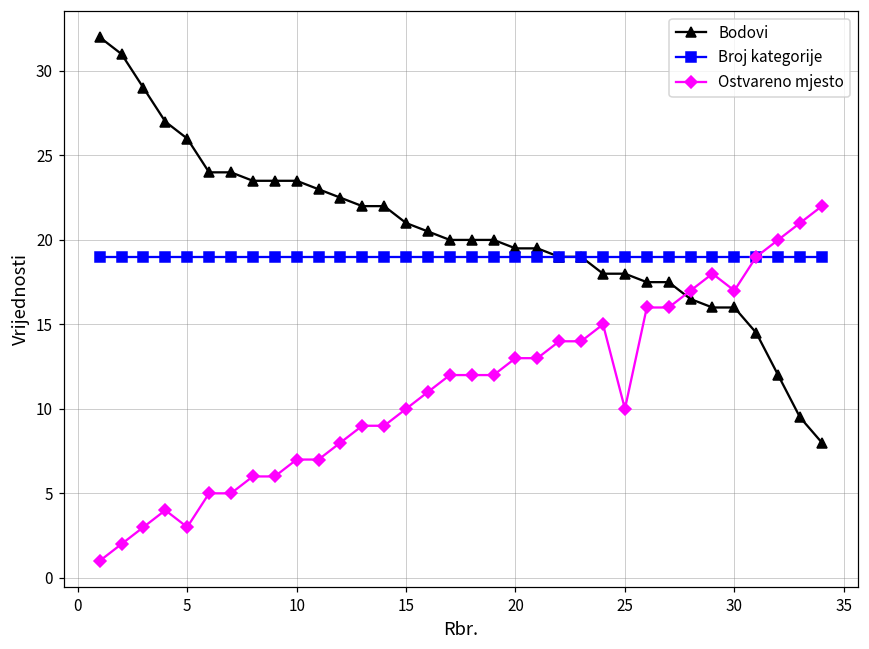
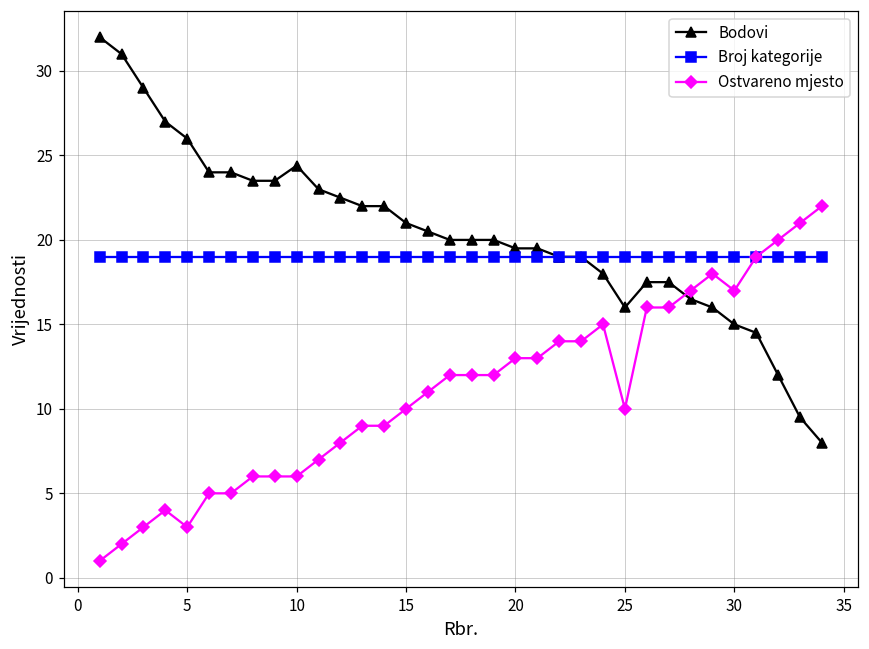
Bodovi, 10: 23.5 -> 24.4
Ostvareno mjesto, 10: 7 -> 6
Bodovi, 25: 18 -> 16
Bodovi, 30: 16 -> 15
